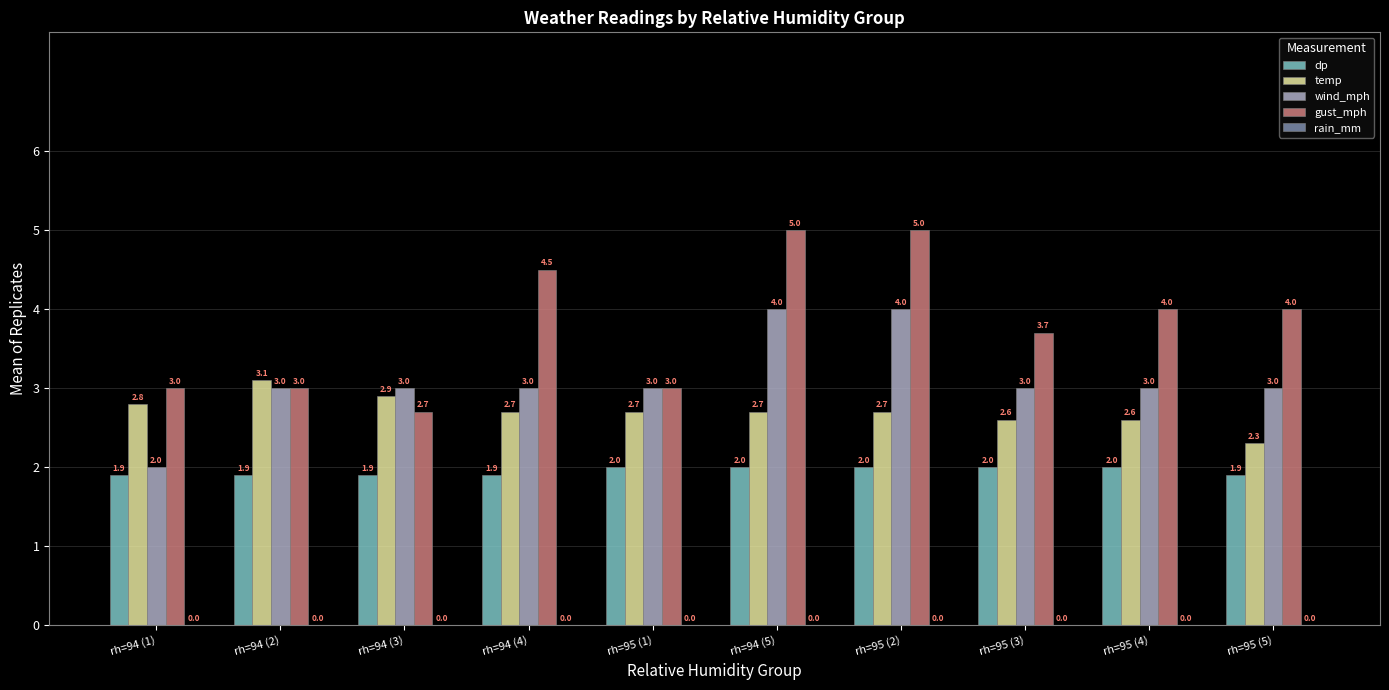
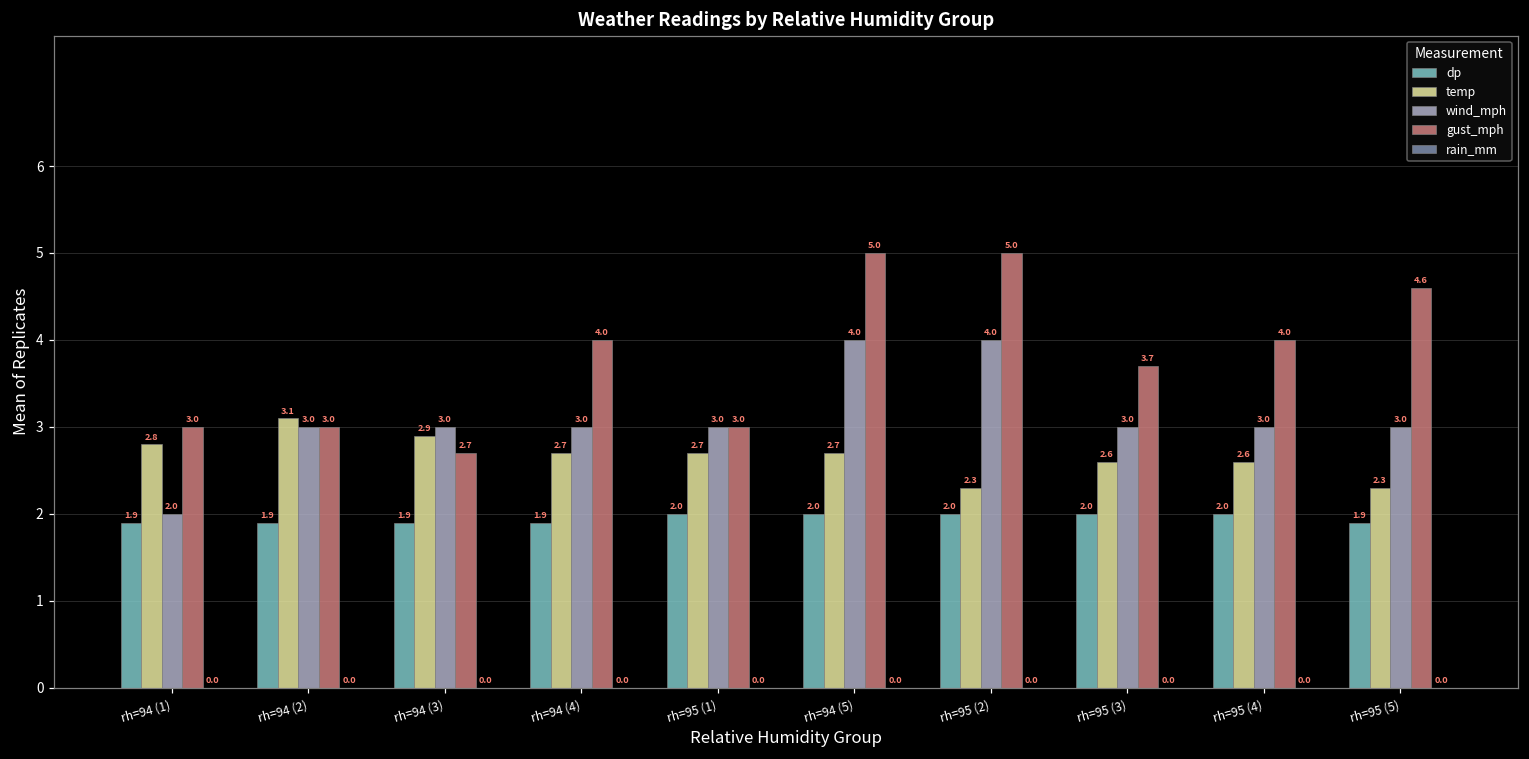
gust_mph, rh=94 (4): 4.5 -> 4.0
temp, rh=95 (2): 2.7 -> 2.3
gust_mph, rh=95 (5): 4.0 -> 4.6
